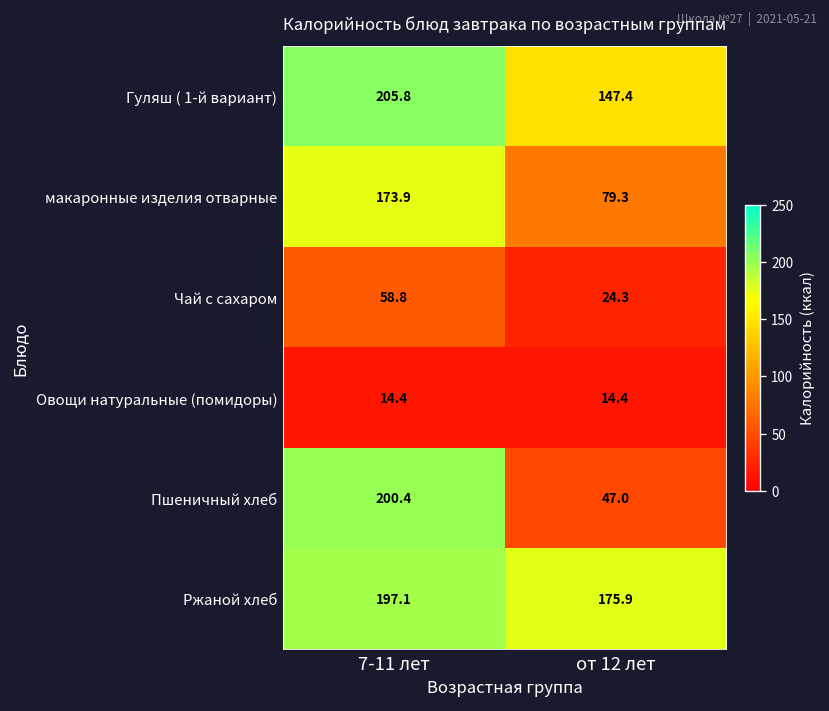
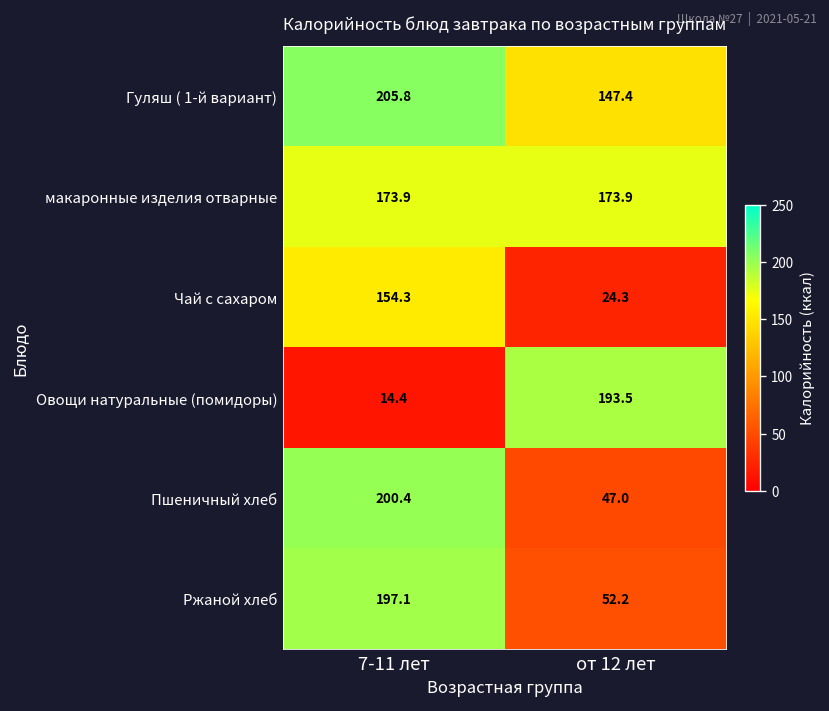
макаронные изделия отварные, от 12 лет: 79.3 -> 173.9
Чай с сахаром, 7-11 лет: 58.8 -> 154.3
Овощи натуральные (помидоры), от 12 лет: 14.4 -> 193.5
Ржаной хлеб, от 12 лет: 175.9 -> 52.2
